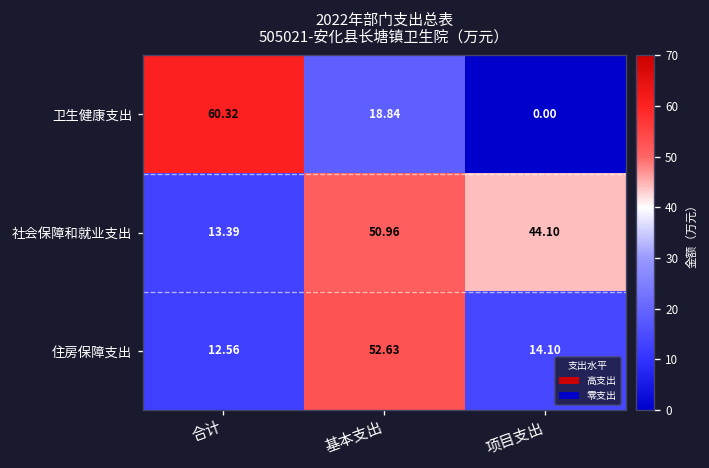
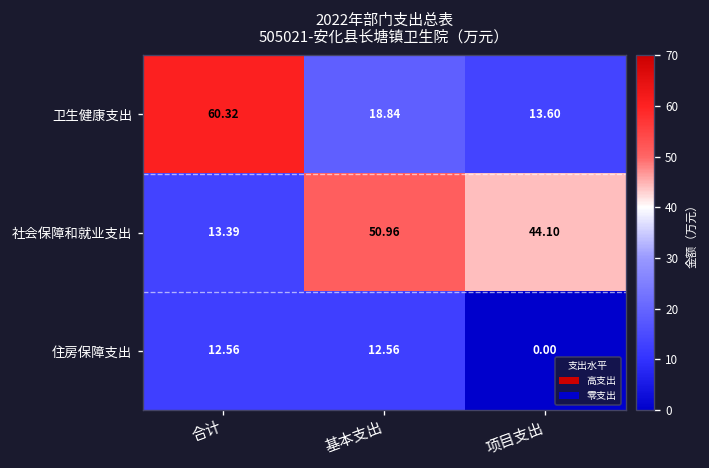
卫生健康支出, 项目支出: 0.00 -> 13.60
住房保障支出, 基本支出: 52.63 -> 12.56
住房保障支出, 项目支出: 14.10 -> 0.00
